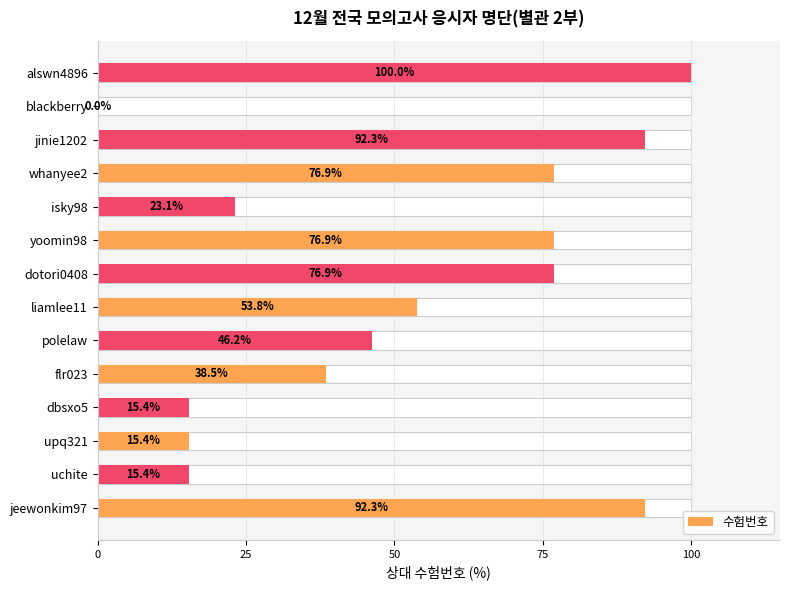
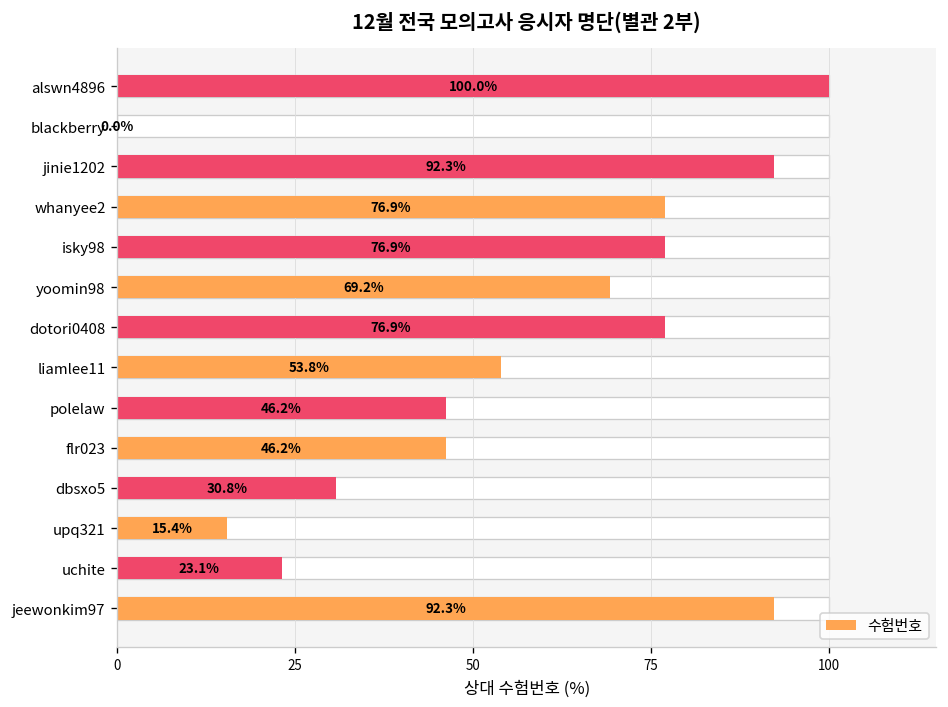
수험번호, isky98: 23.1% -> 76.9%
수험번호, yoomin98: 76.9% -> 69.2%
수험번호, flr023: 38.5% -> 46.2%
수험번호, dbsxo5: 15.4% -> 30.8%
수험번호, uchite: 15.4% -> 23.1%
